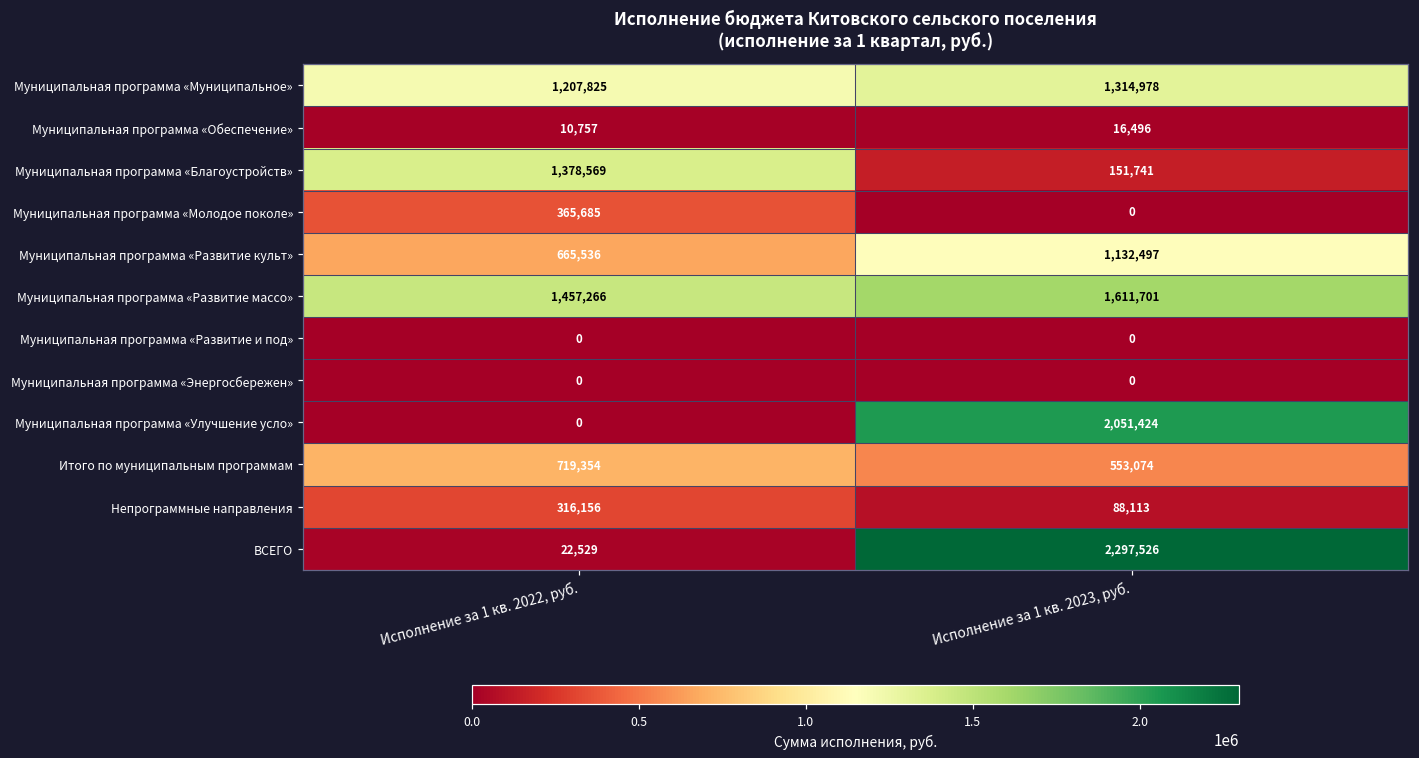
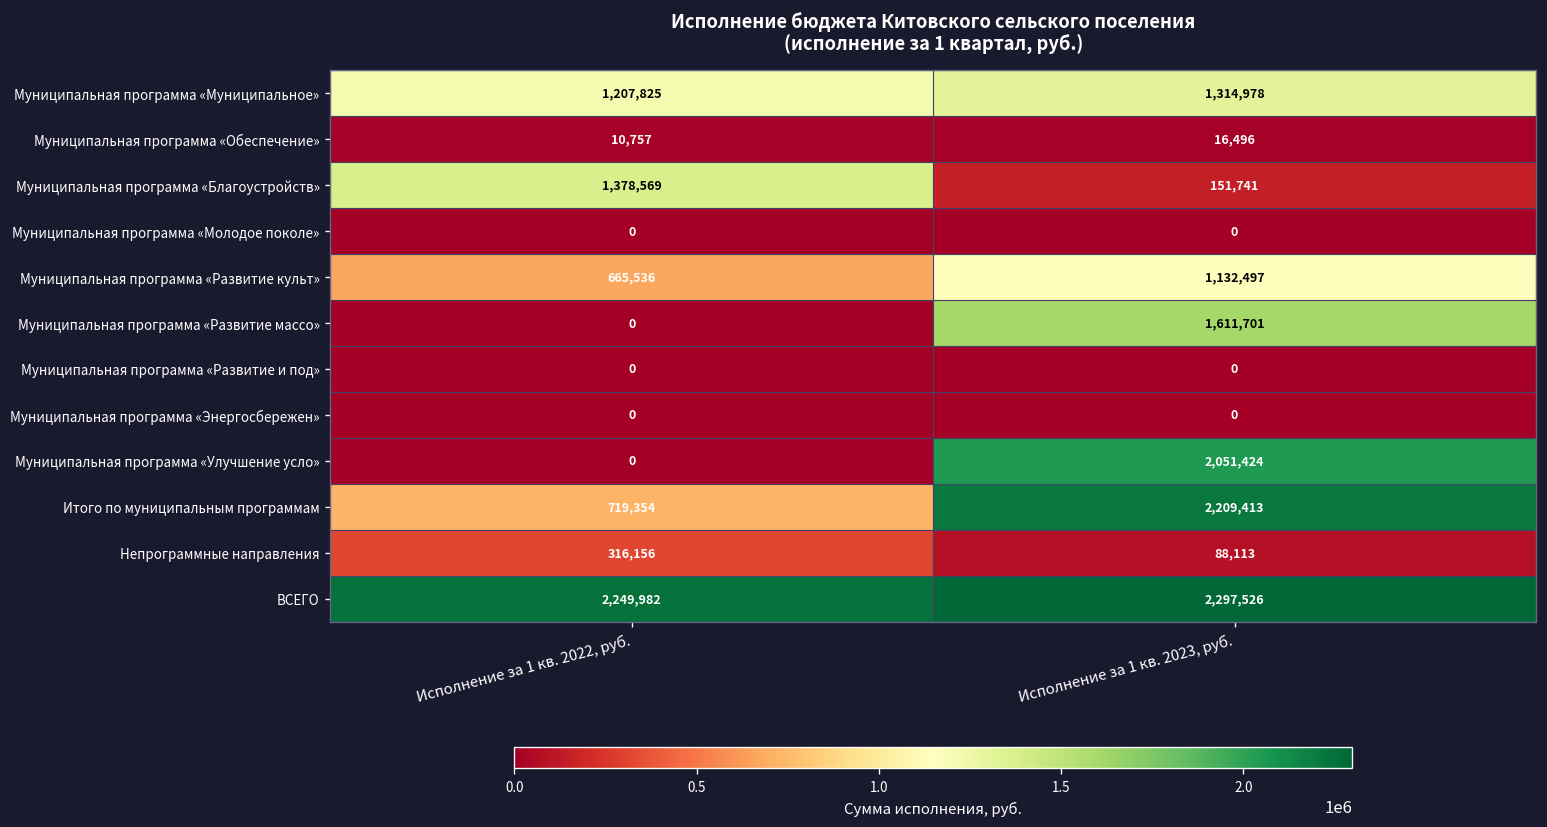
Муниципальная программа «Молодое поколе», Исполнение за 1 кв. 2022, руб.: 365,685 -> 0
Муниципальная программа «Развитие массо», Исполнение за 1 кв. 2022, руб.: 1,457,266 -> 0
Итого по муниципальным программам, Исполнение за 1 кв. 2023, руб.: 553,074 -> 2,209,413
ВСЕГО, Исполнение за 1 кв. 2022, руб.: 22,529 -> 2,249,982
